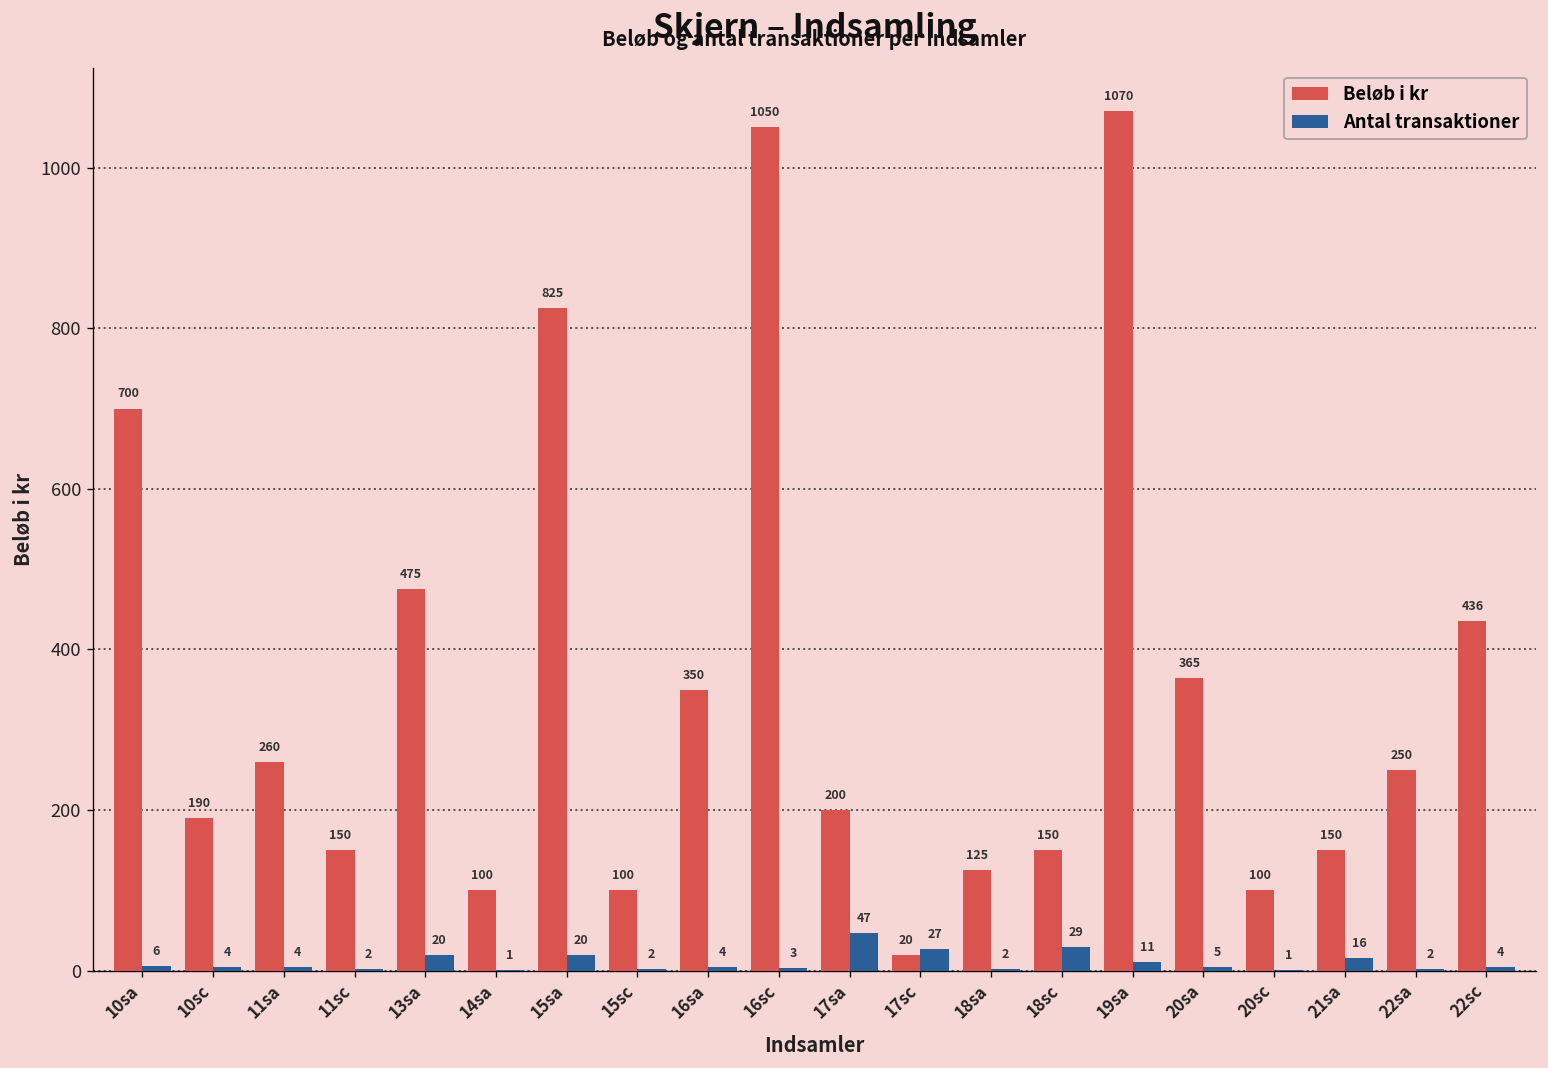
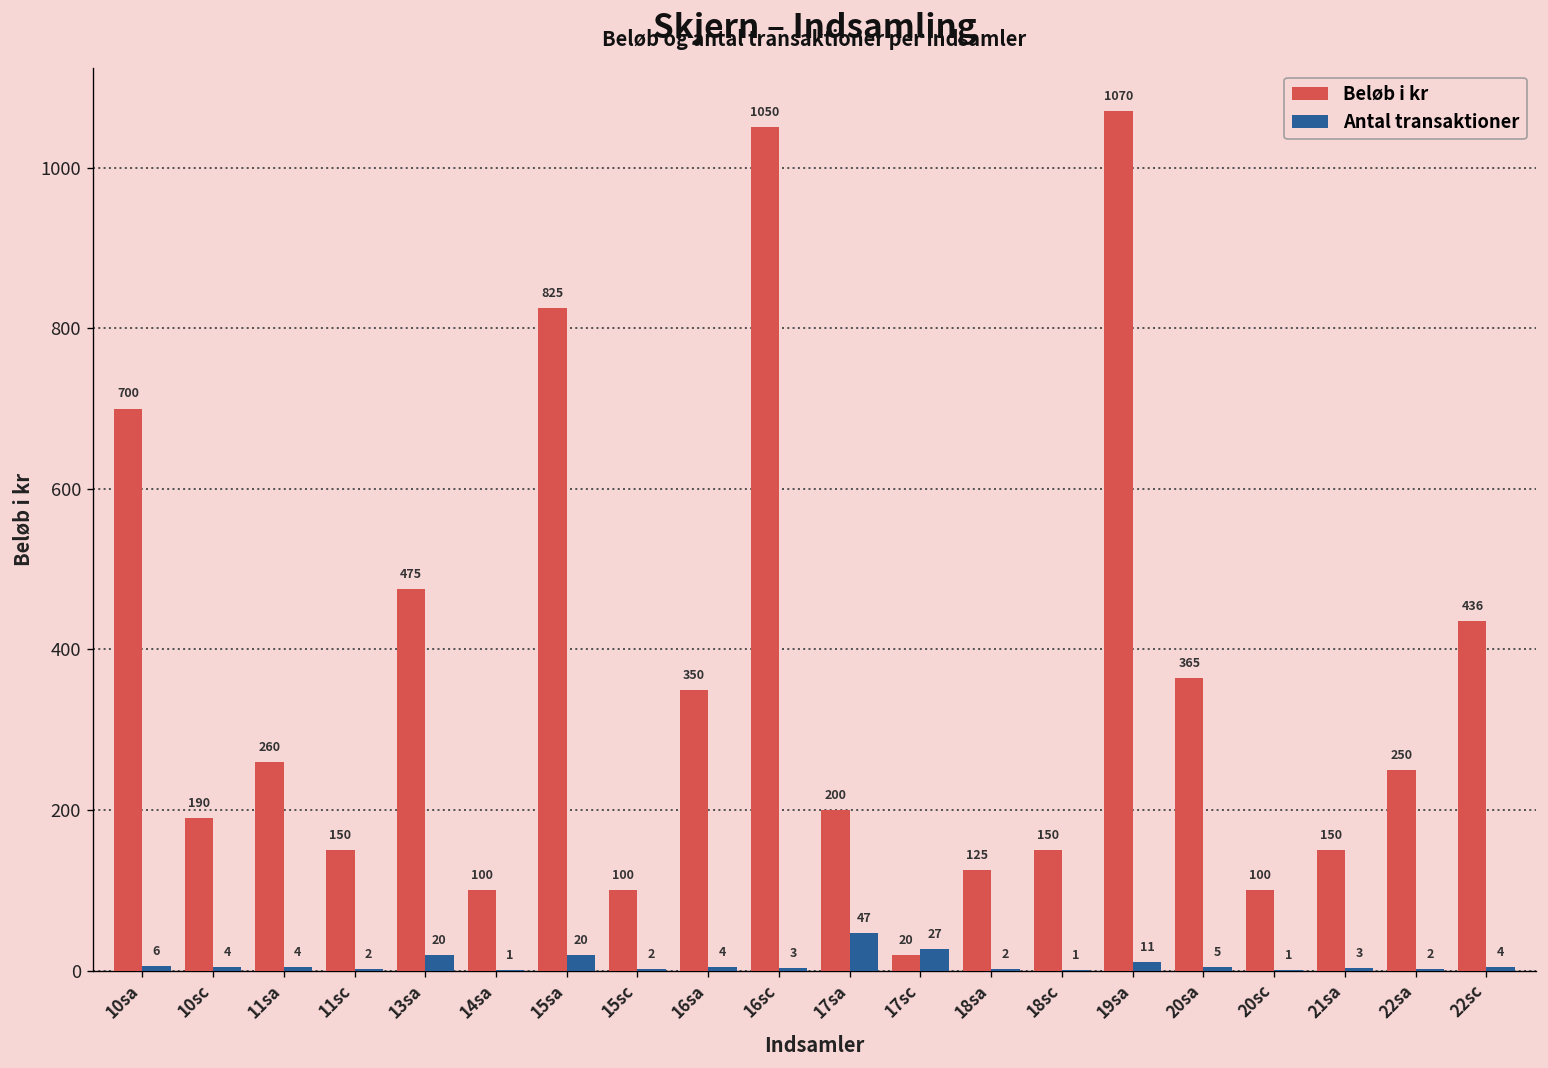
Antal transaktioner, 18sc: 29 -> 1
Antal transaktioner, 21sa: 16 -> 3
